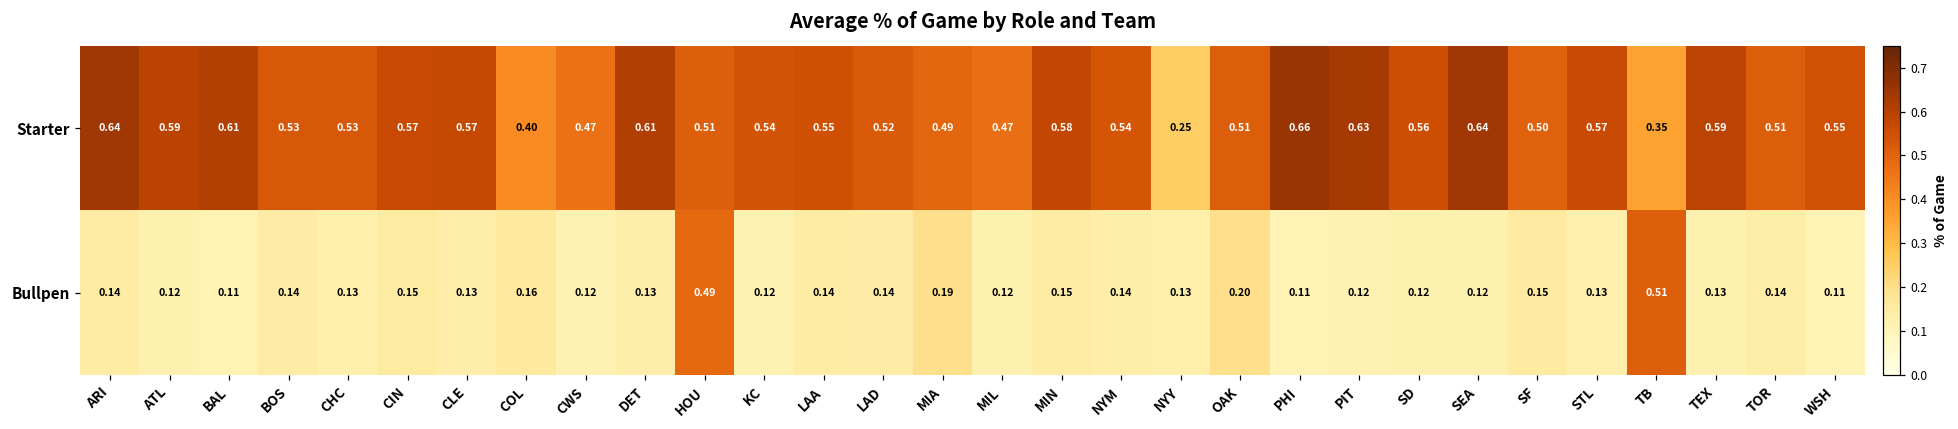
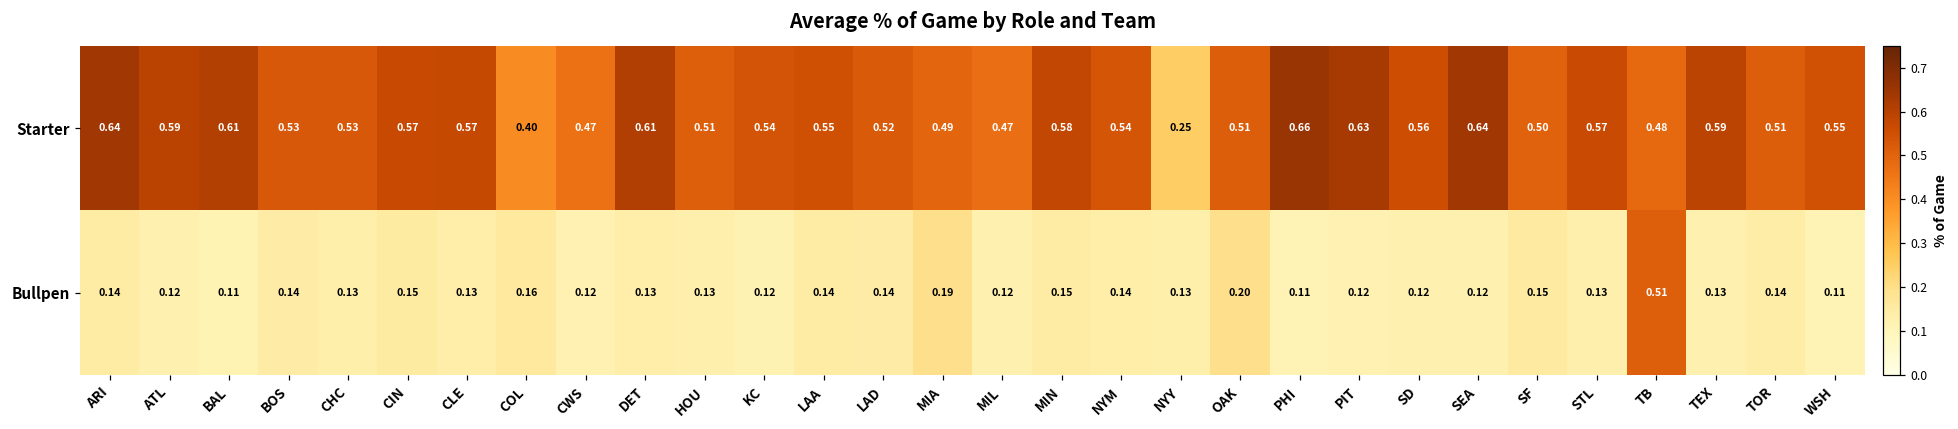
Starter, TB: 0.35 -> 0.48
Bullpen, HOU: 0.49 -> 0.13
